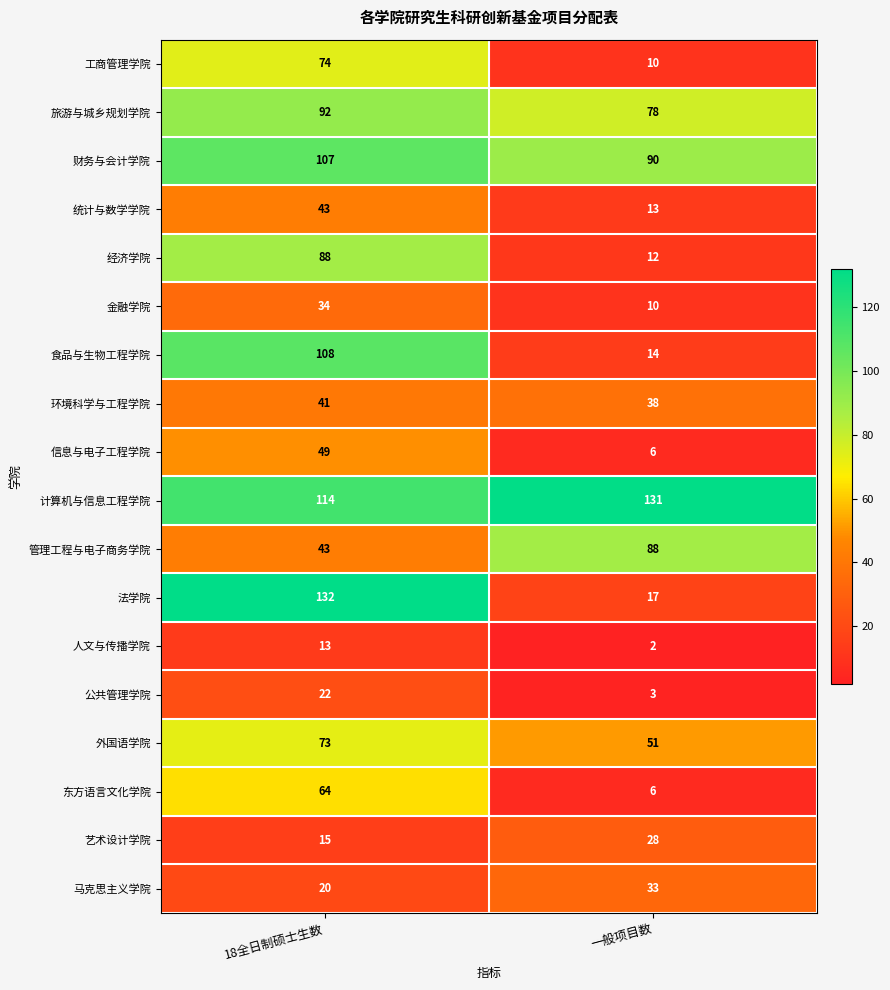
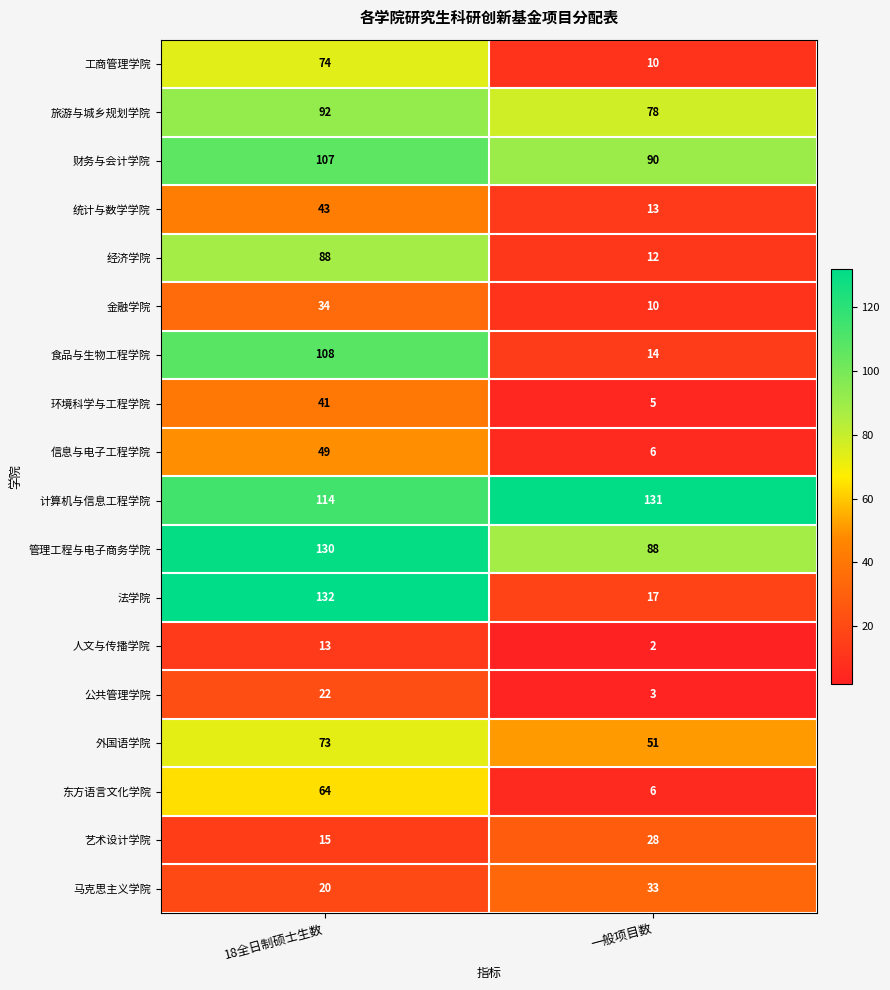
环境科学与工程学院, 一般项目数: 38 -> 5
管理工程与电子商务学院, 18全日制硕士生数: 43 -> 130
